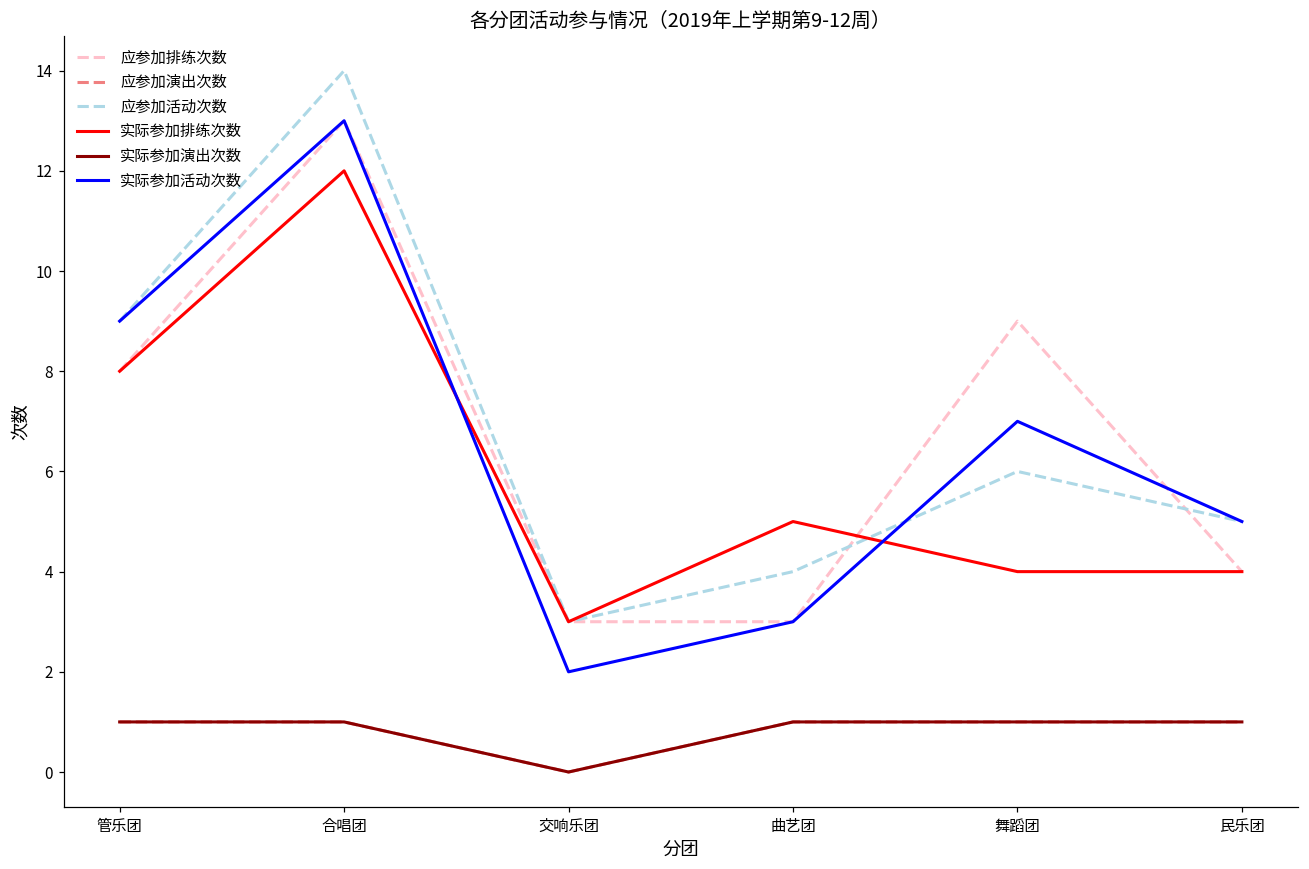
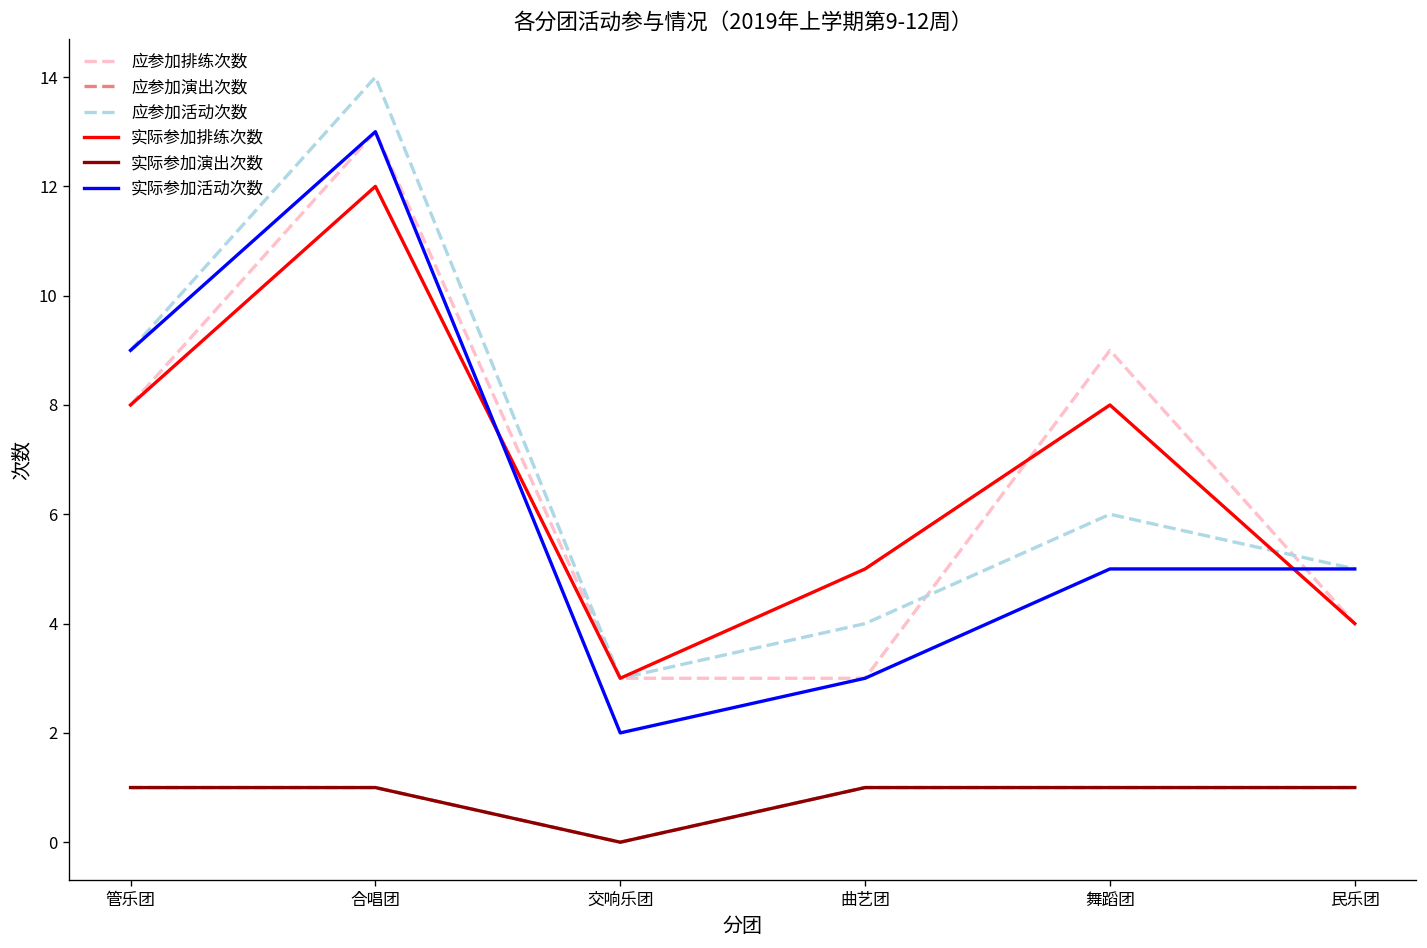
实际参加排练次数, 舞蹈团: 4 -> 8
实际参加活动次数, 舞蹈团: 7 -> 5
